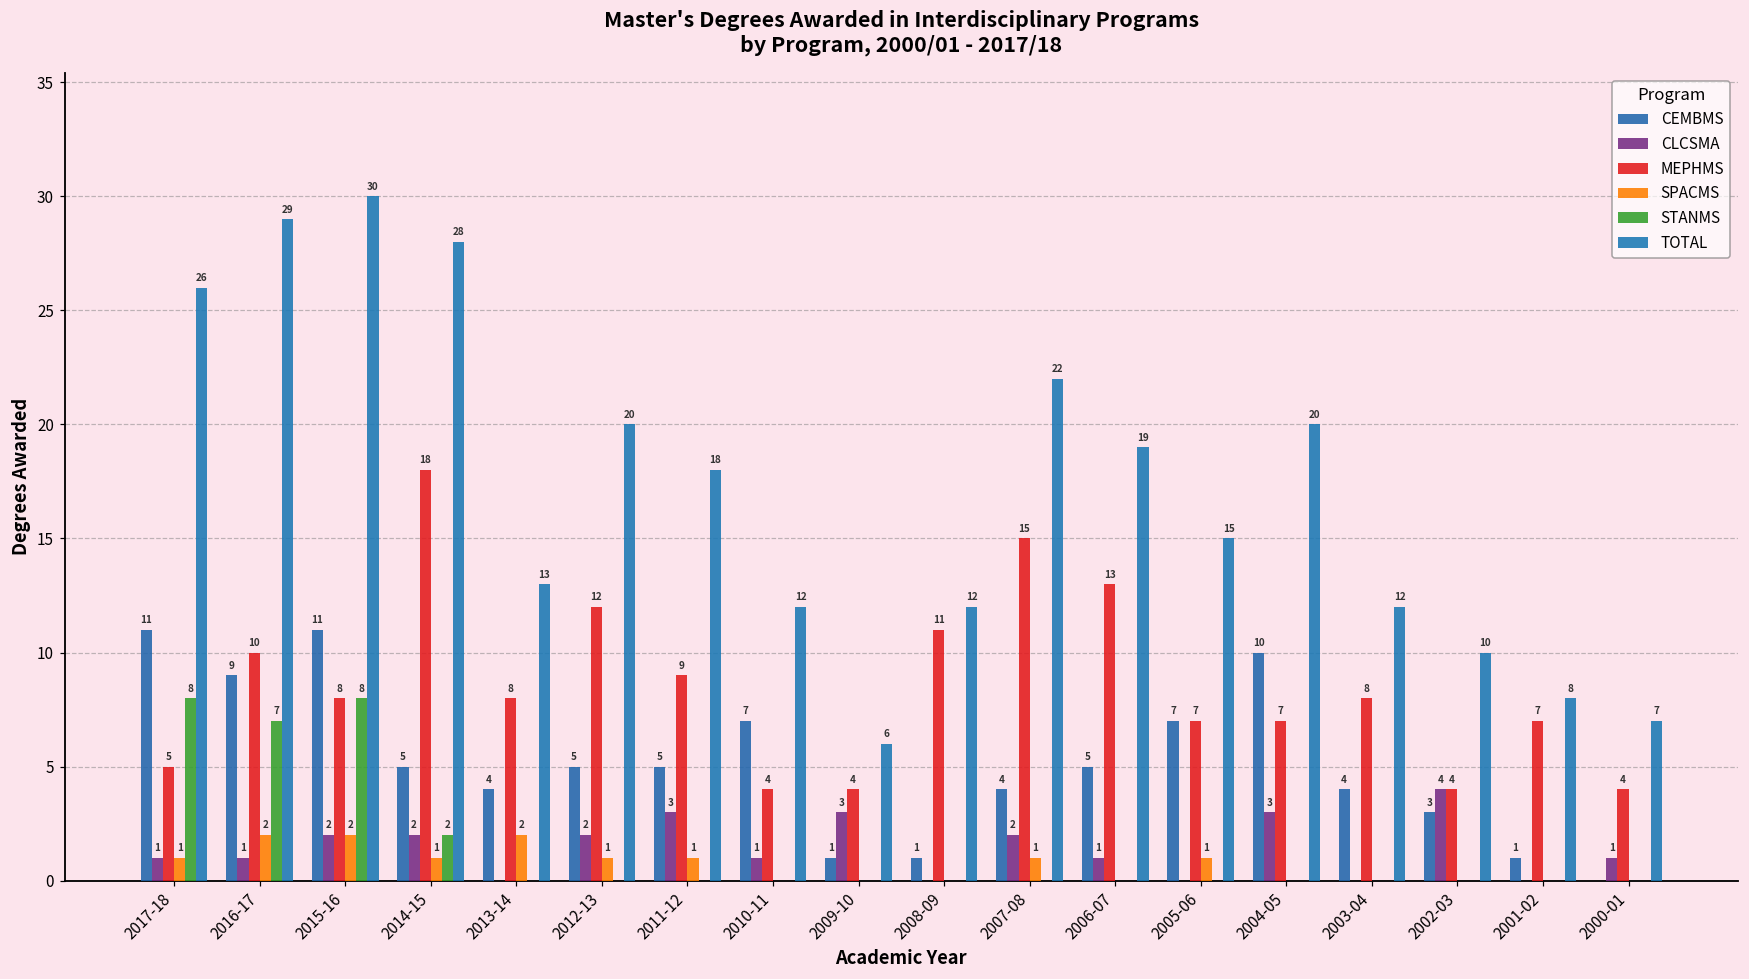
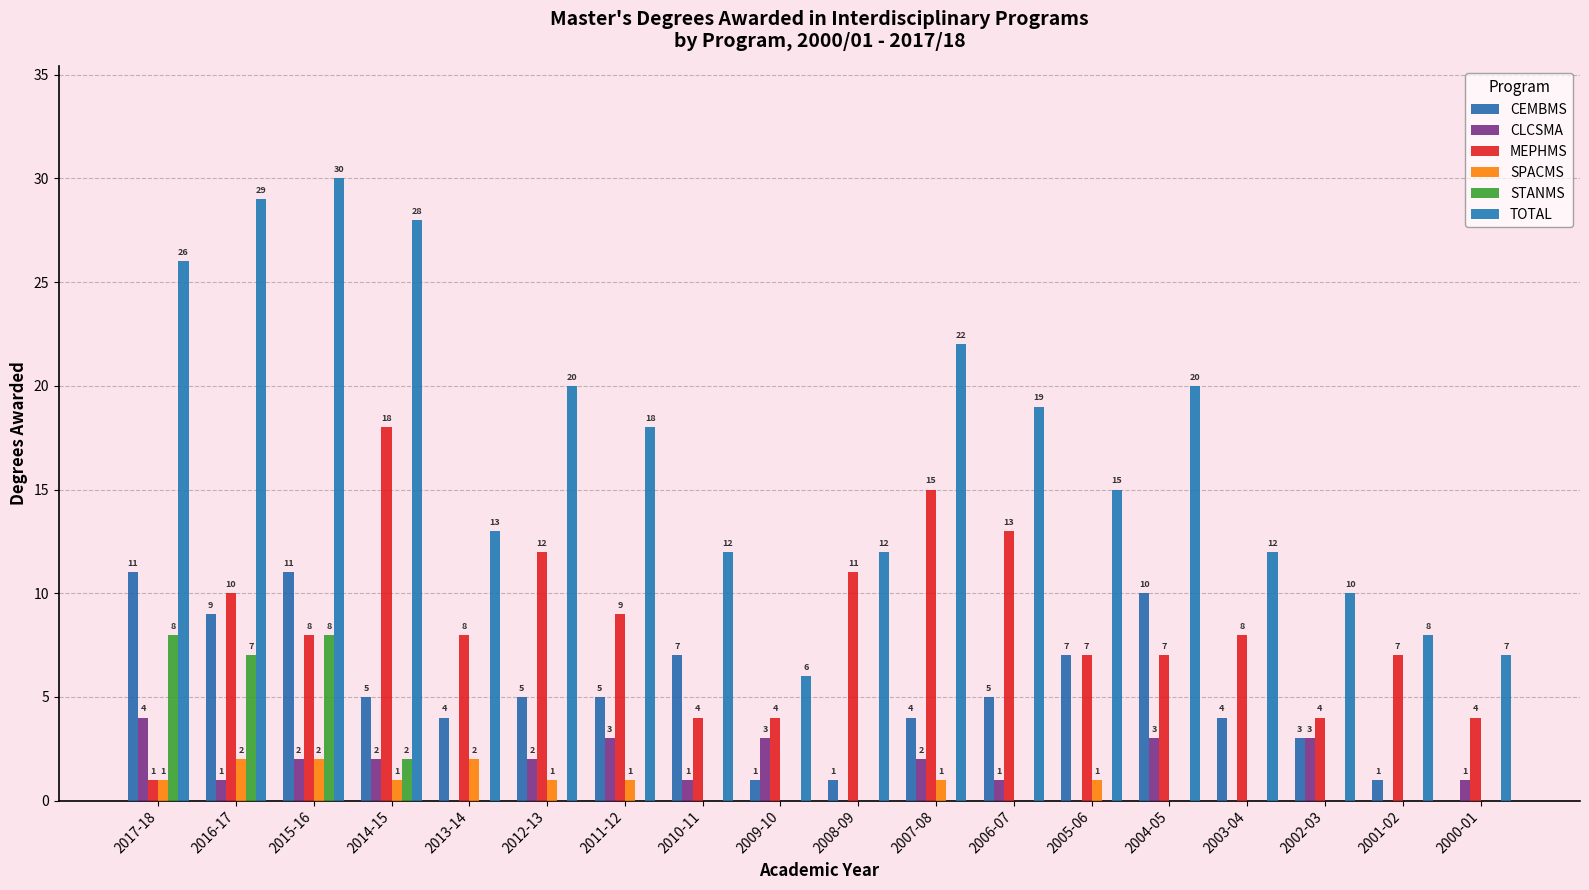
CLCSMA, 2017-18: 1 -> 4
MEPHMS, 2017-18: 5 -> 1
CLCSMA, 2002-03: 4 -> 3
